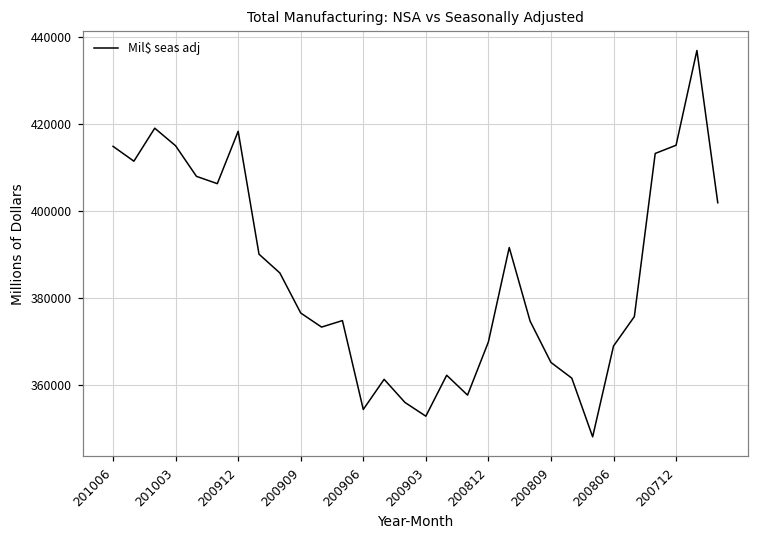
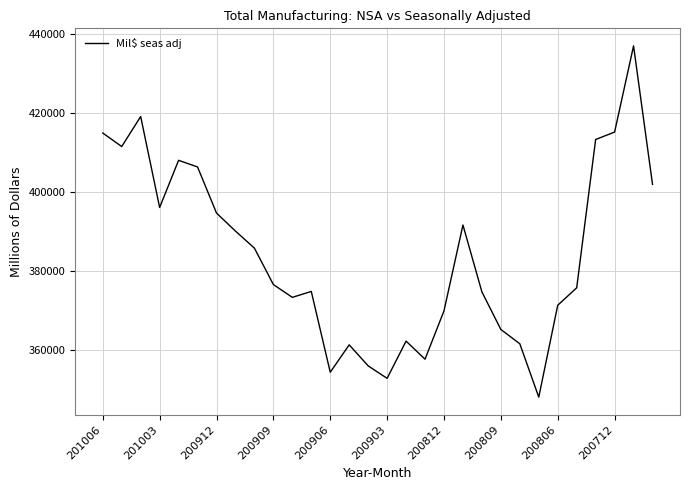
201003: 415000 -> 396000
200912: 418000 -> 395000
200806: 369000 -> 371000
